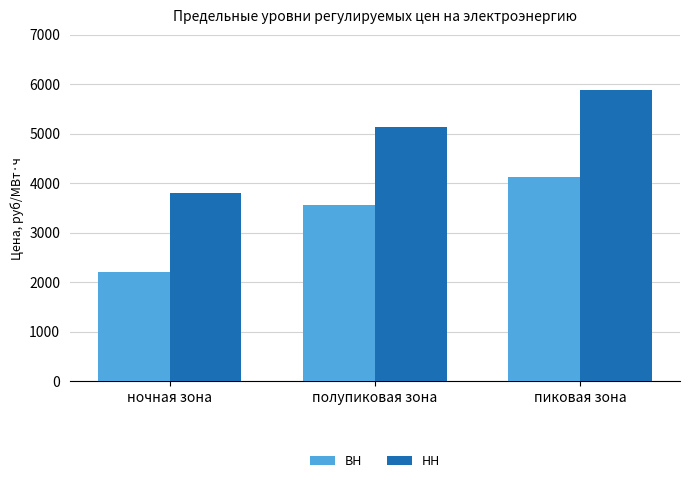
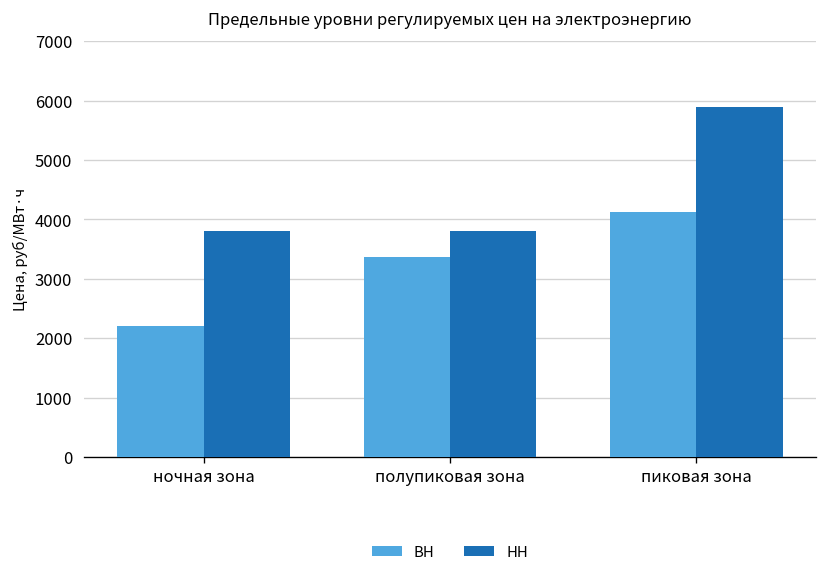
ВН, полупиковая зона: 3600 -> 3400
НН, полупиковая зона: 5100 -> 3800
